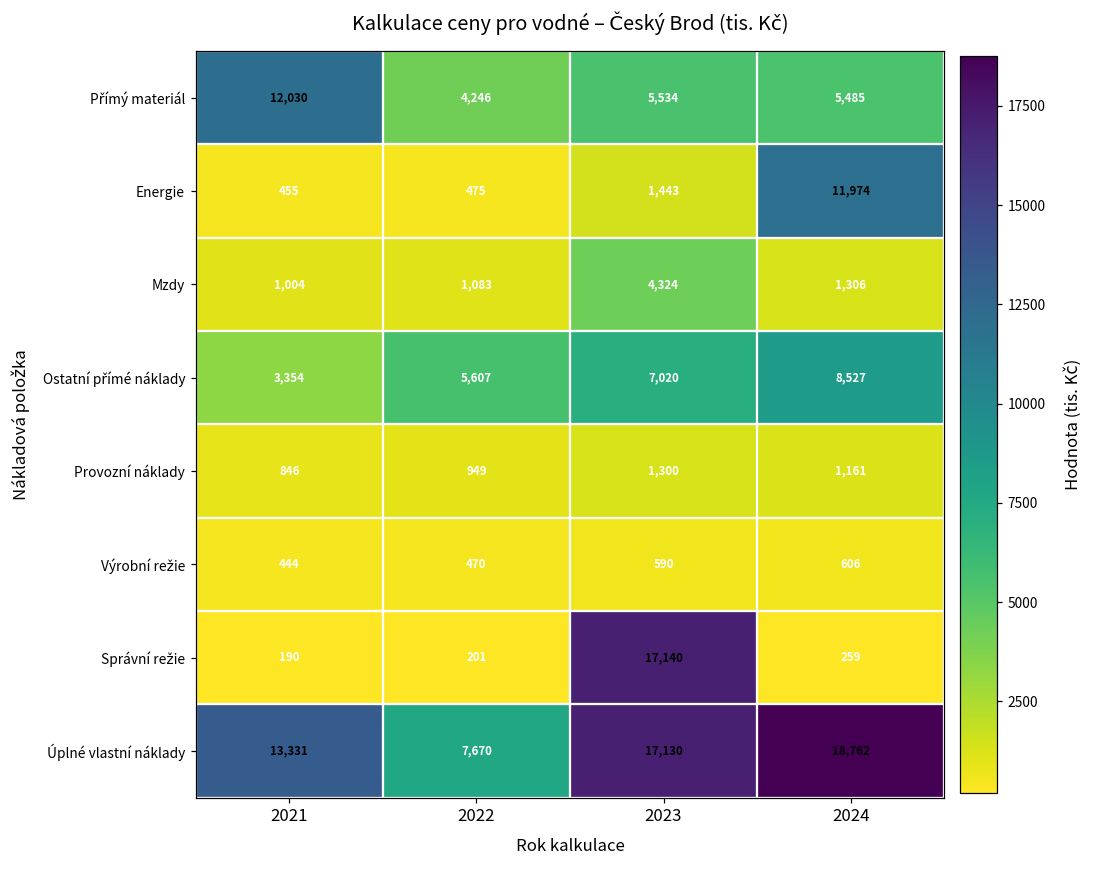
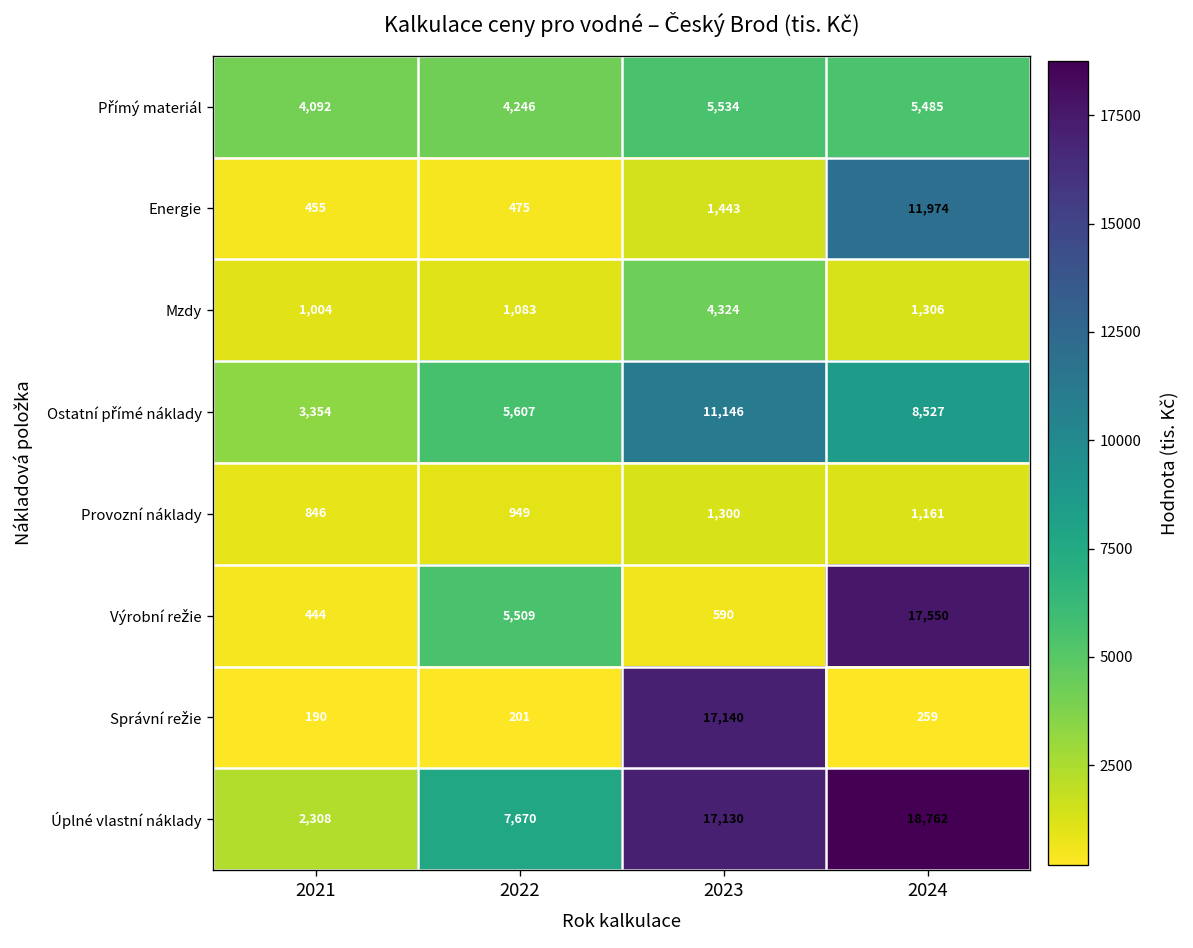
Přímý materiál, 2021: 12,030 -> 4,092
Ostatní přímé náklady, 2023: 7,020 -> 11,146
Výrobní režie, 2022: 470 -> 5,509
Výrobní režie, 2024: 606 -> 17,550
Úplné vlastní náklady, 2021: 13,331 -> 2,308
